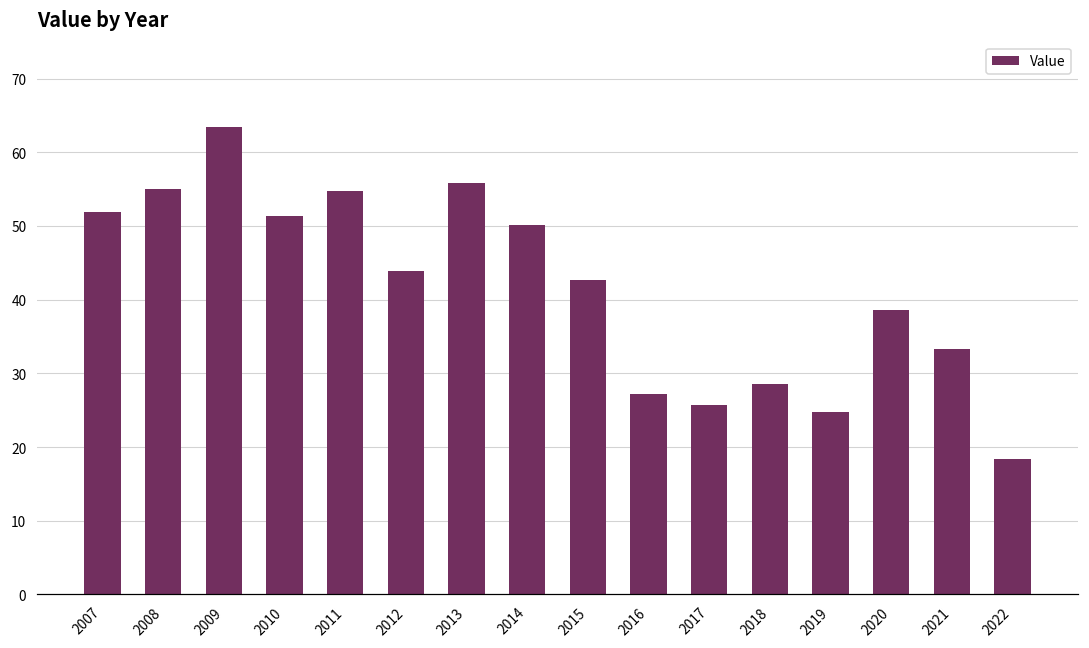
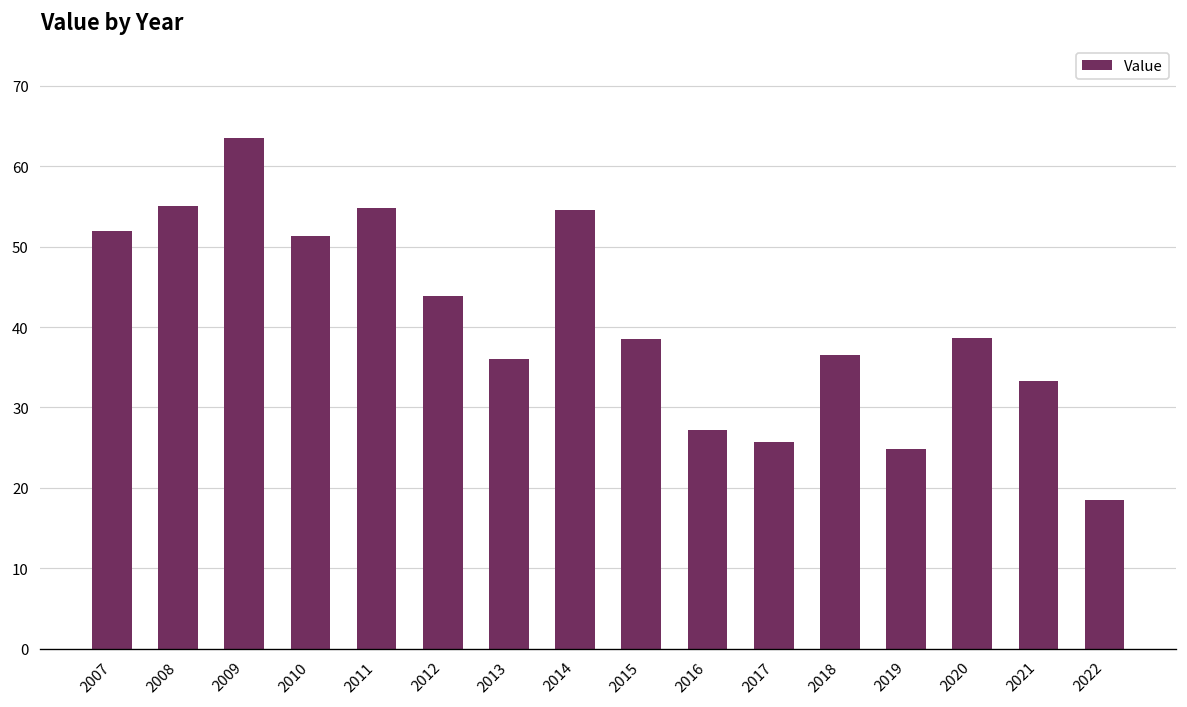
2013: 56 -> 36
2014: 50 -> 55
2015: 43 -> 39
2018: 29 -> 37
